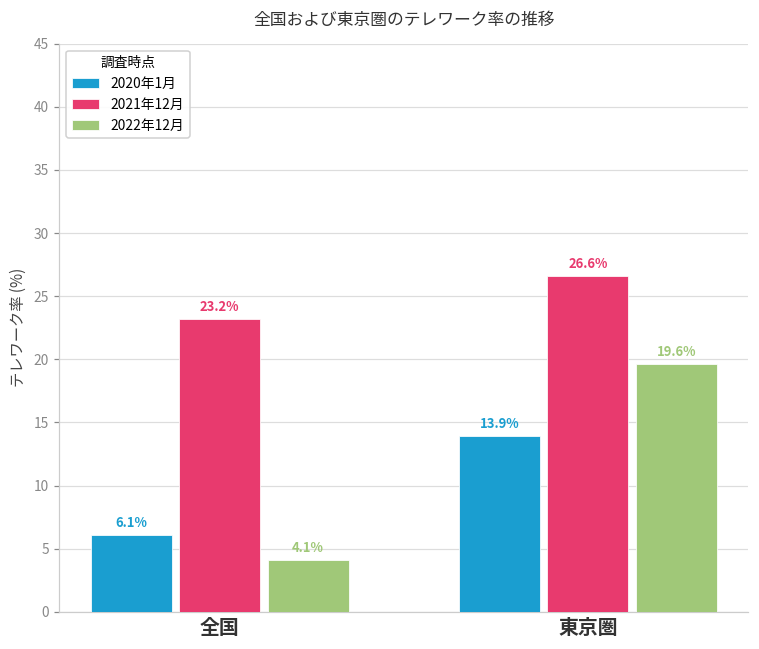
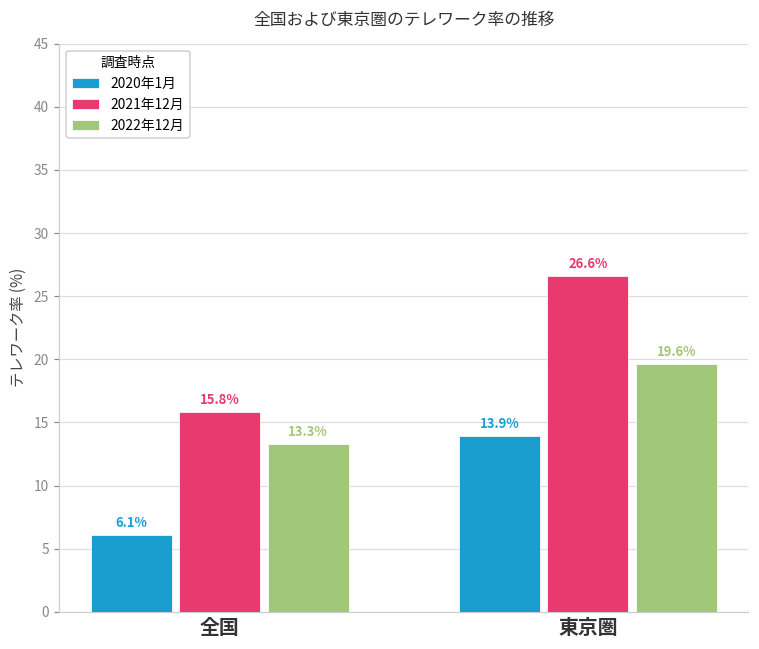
2021年12月, 全国: 23.2% -> 15.8%
2022年12月, 全国: 4.1% -> 13.3%
